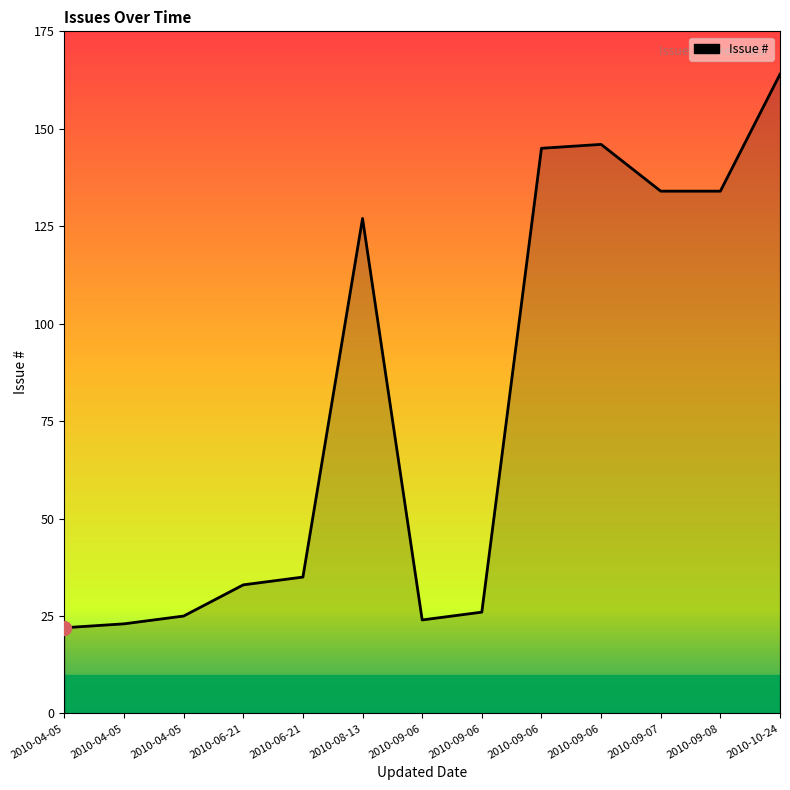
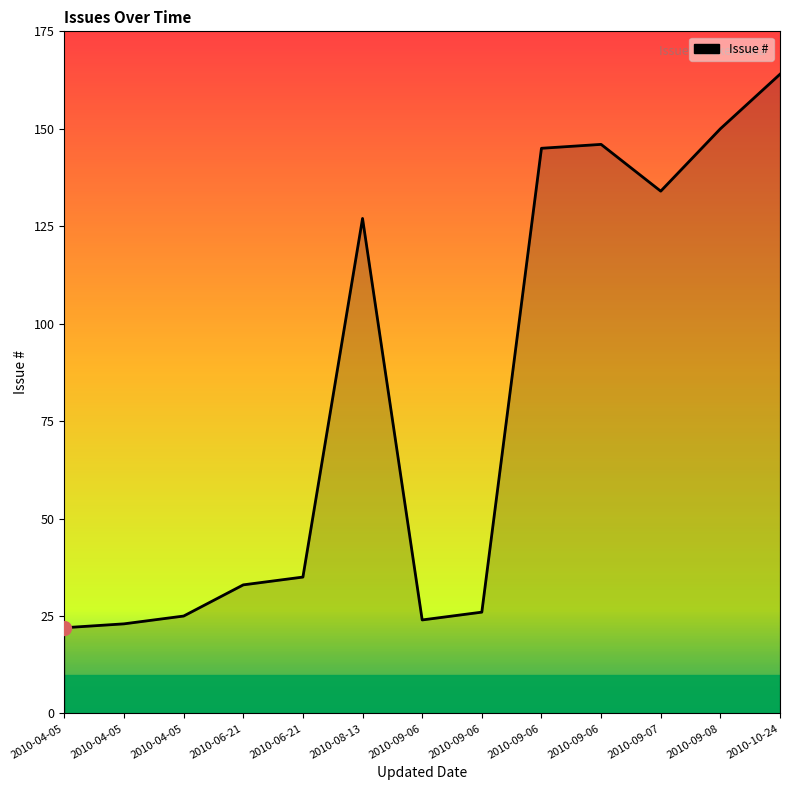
Issue #, 2010-09-08: 134 -> 150
